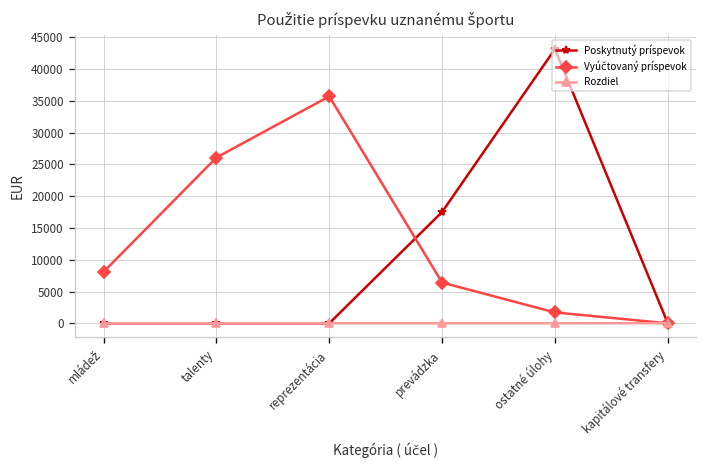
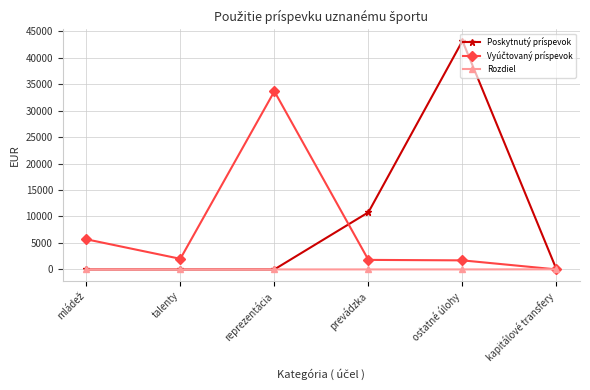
Vyúčtovaný príspevok, mládež: 8000 -> 6000
Vyúčtovaný príspevok, talenty: 26000 -> 2000
Vyúčtovaný príspevok, reprezentácia: 36000 -> 34000
Poskytnutý príspevok, prevádzka: 18000 -> 11000
Vyúčtovaný príspevok, prevádzka: 6000 -> 2000
